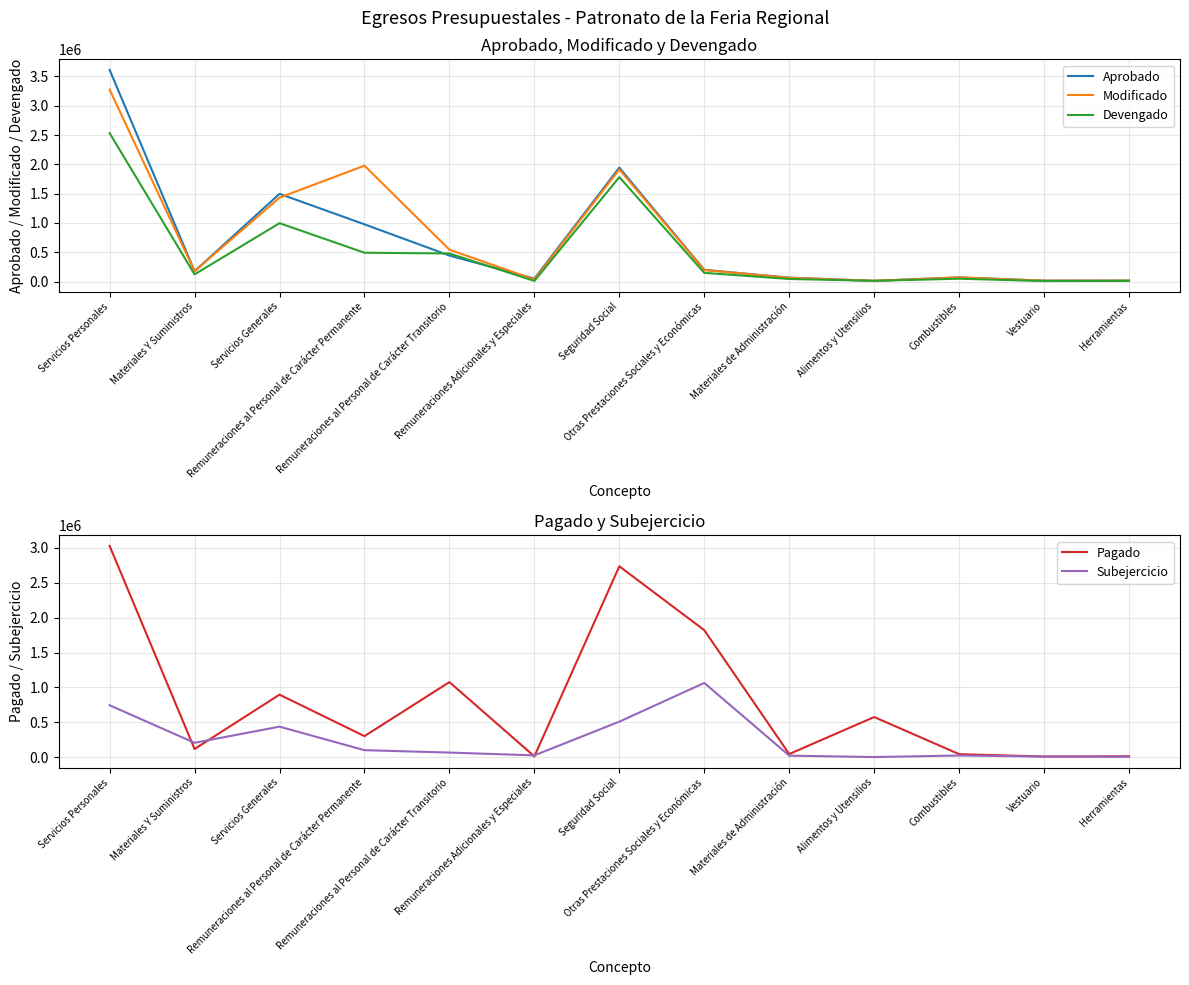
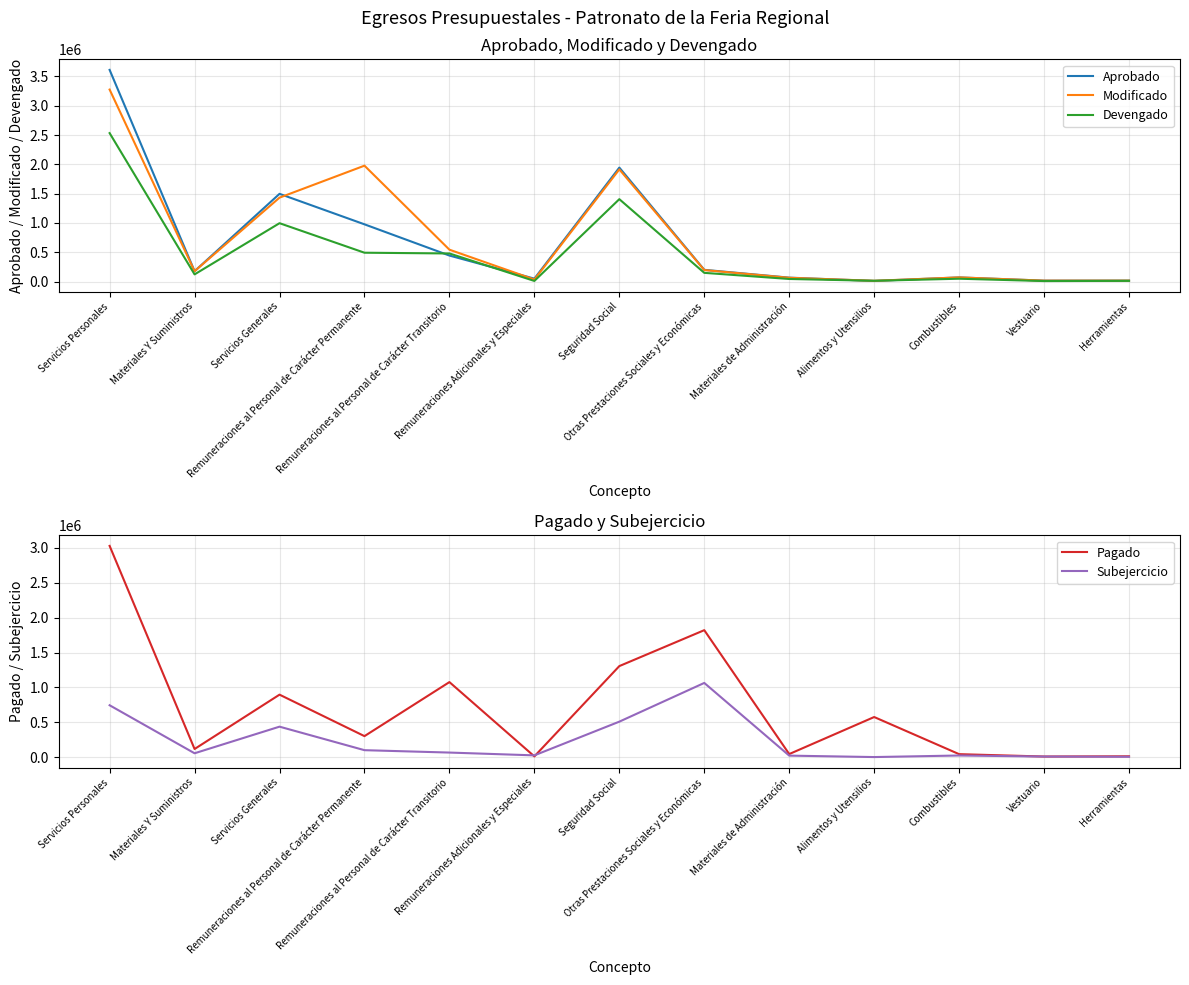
Aprobado, Modificado y Devengado, Devengado, Seguridad Social: 1800000 -> 1400000
Pagado y Subejercicio, Subejercicio, Materiales Y Suministros: 200000 -> 100000
Pagado y Subejercicio, Pagado, Seguridad Social: 2700000 -> 1300000
